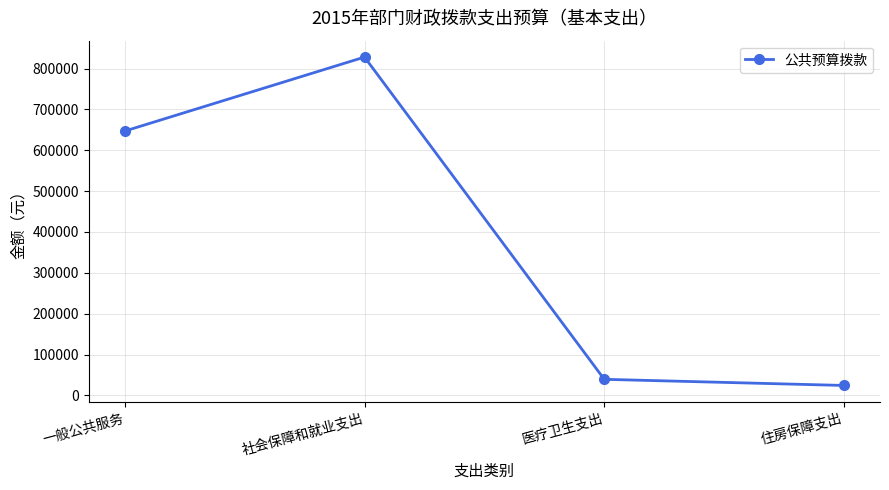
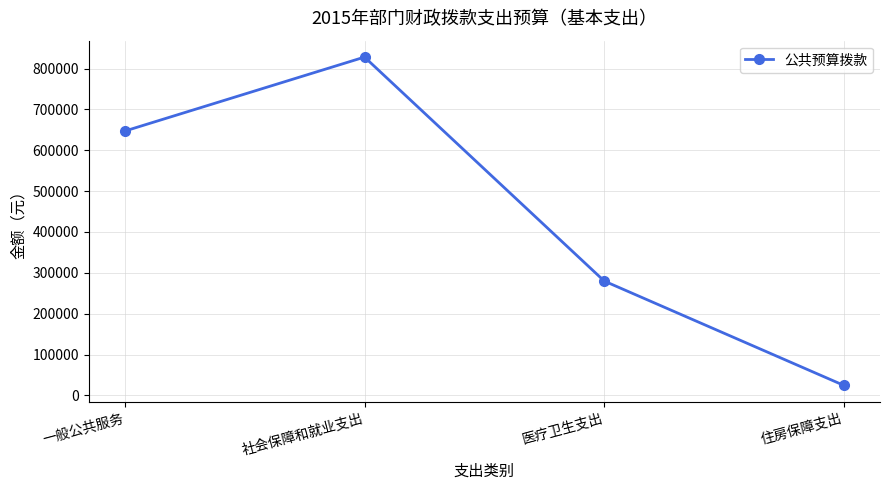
医疗卫生支出: 40000 -> 280000
